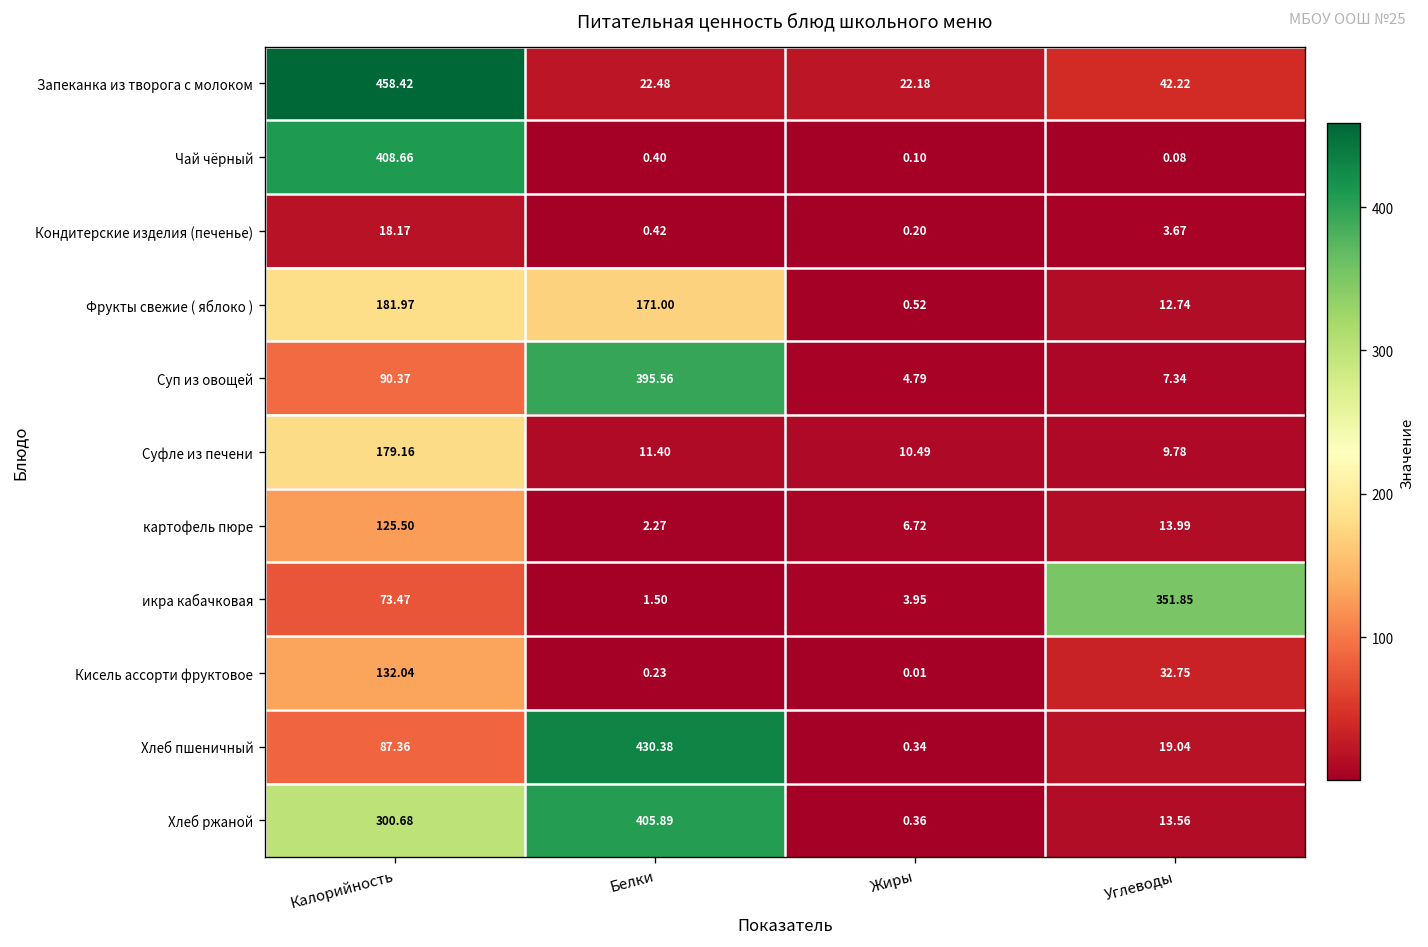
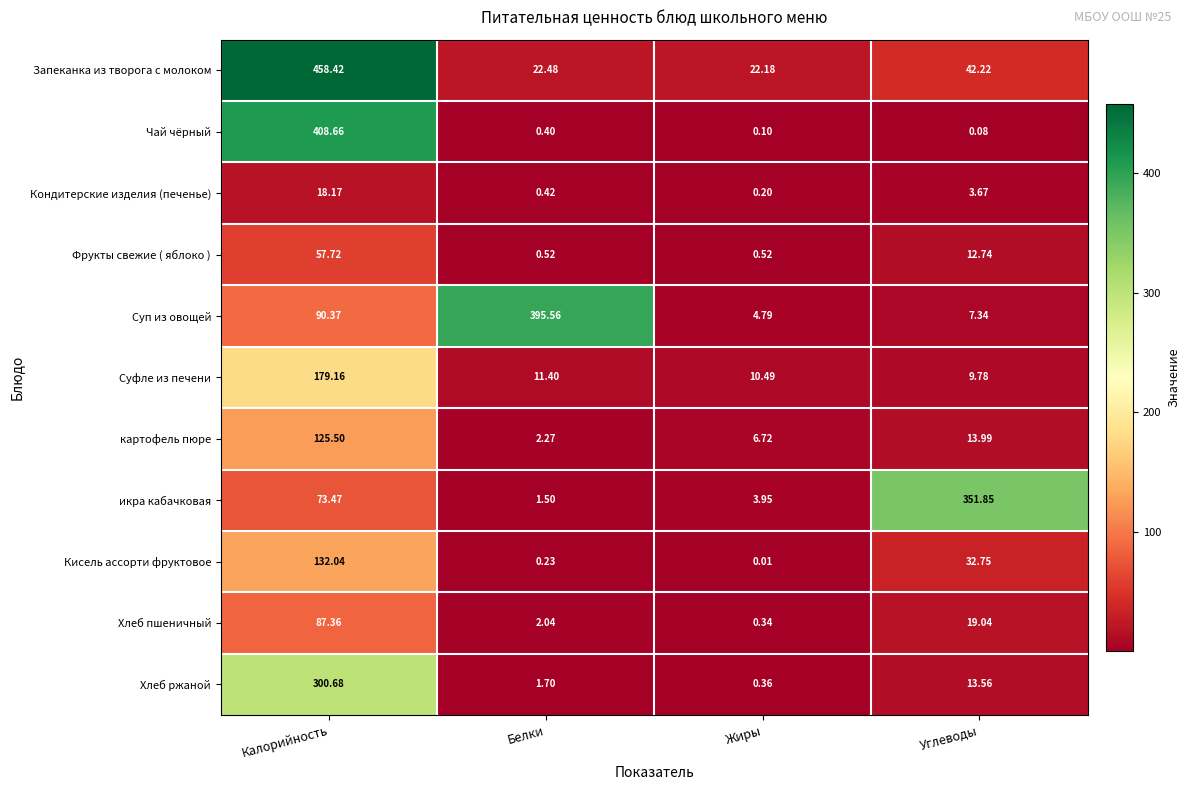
Фрукты свежие ( яблоко ), Калорийность: 181.97 -> 57.72
Фрукты свежие ( яблоко ), Белки: 171.00 -> 0.52
Хлеб пшеничный, Белки: 430.38 -> 2.04
Хлеб ржаной, Белки: 405.89 -> 1.70
